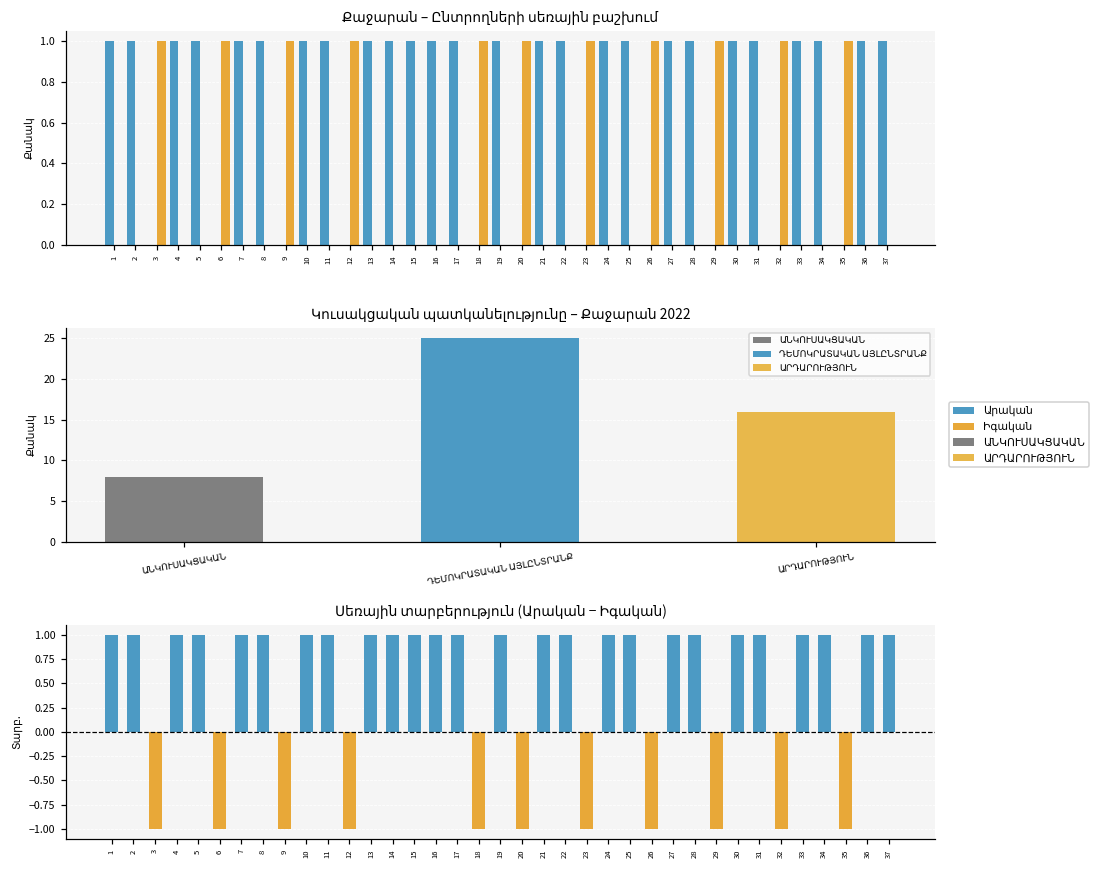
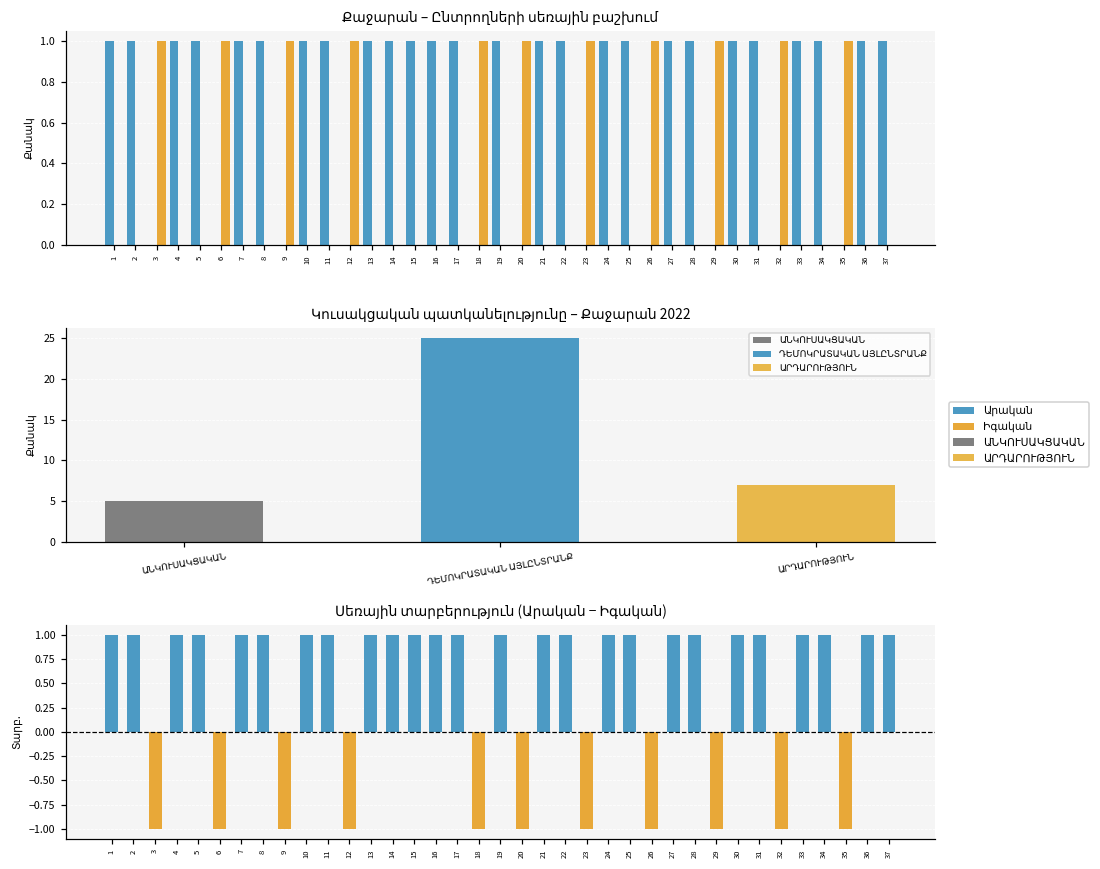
Կուսակցական պատկանելությունը – Քաջարան 2022, ԱՆԿՈՒՍԱԿՑԱԿԱՆ: 8 -> 5
Կուսակցական պատկանելությունը – Քաջարան 2022, ԱՐԴԱՐՈՒԹՅՈՒՆ: 16 -> 7
